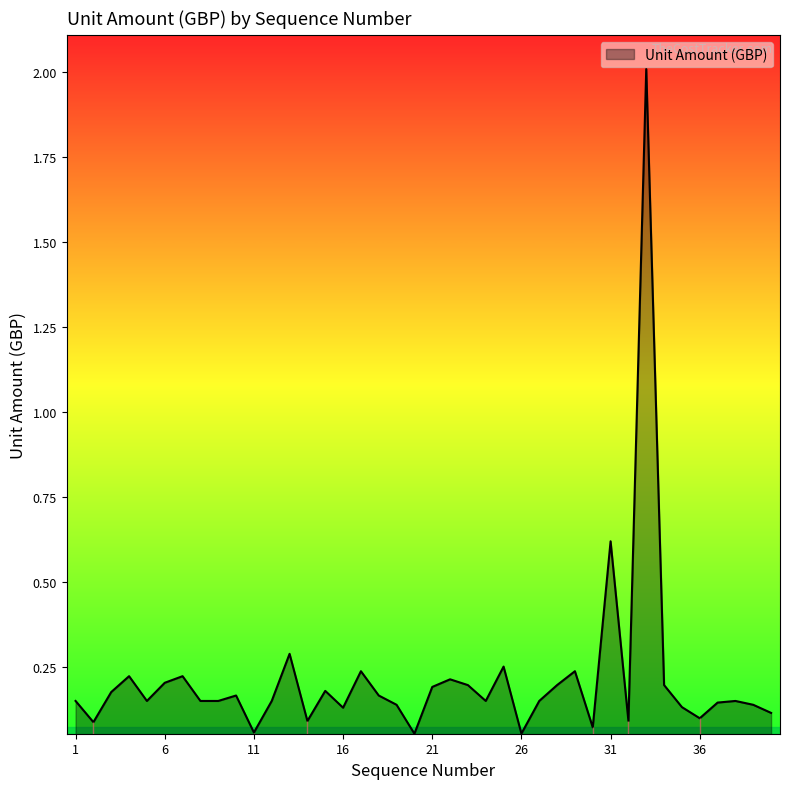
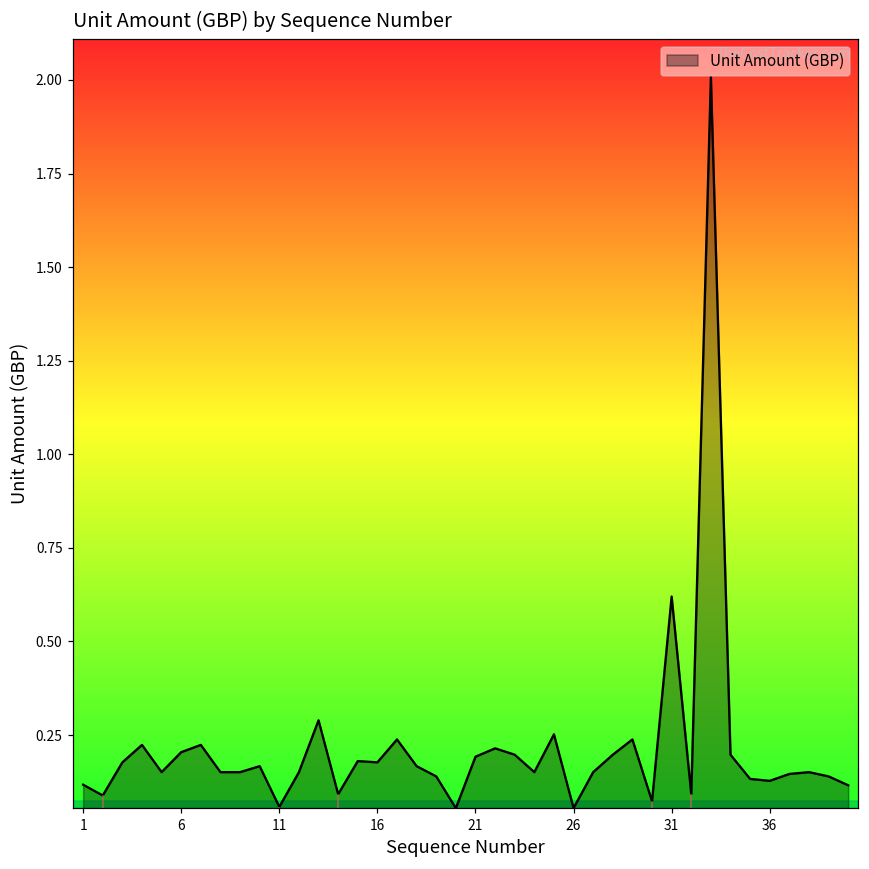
1: 0.15 -> 0.12
16: 0.13 -> 0.18
36: 0.10 -> 0.13
